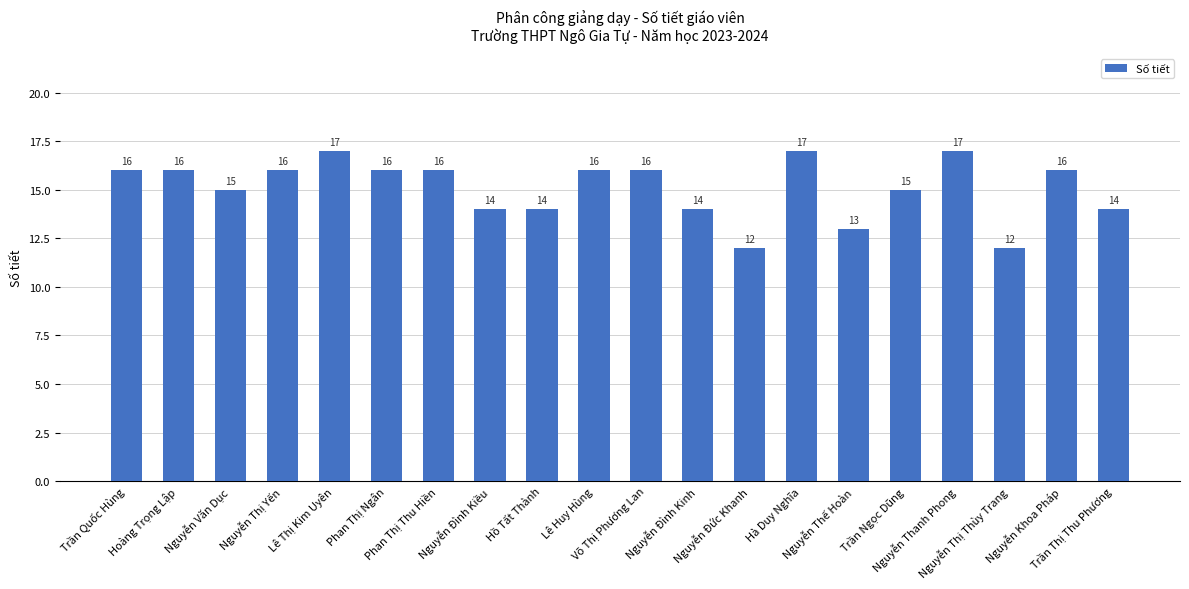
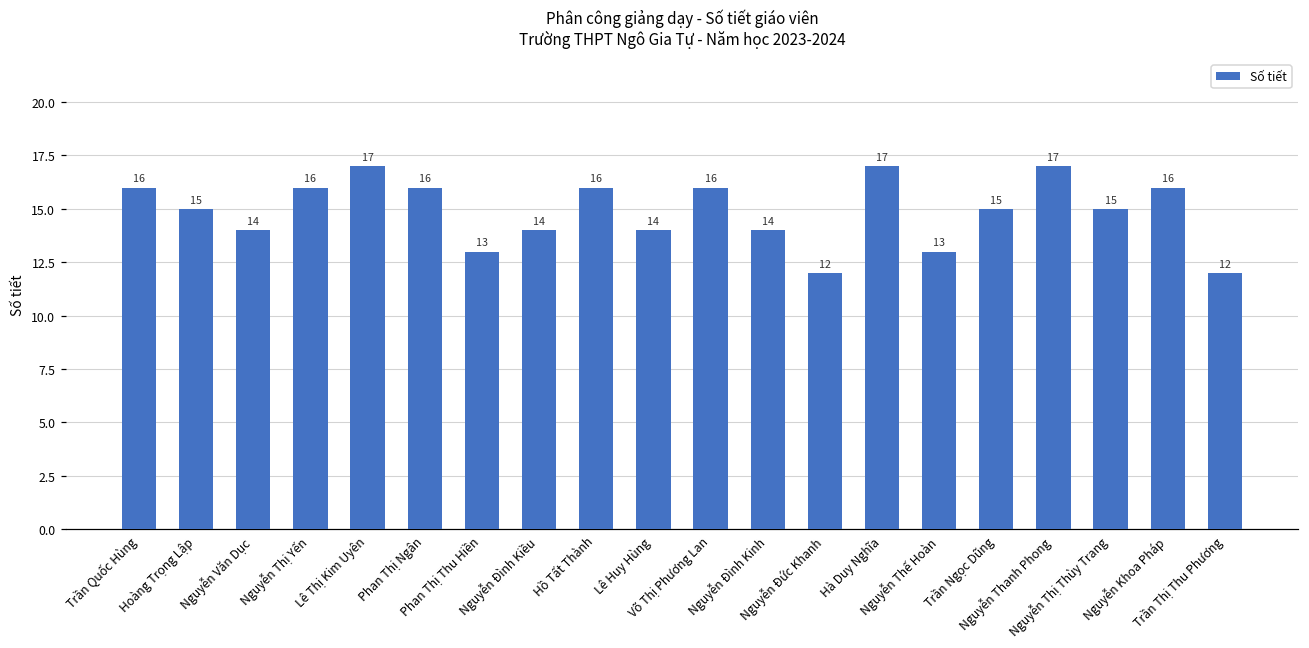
Hoàng Trọng Lập: 16 -> 15
Nguyễn Văn Dục: 15 -> 14
Phan Thị Thu Hiền: 16 -> 13
Hồ Tất Thành: 14 -> 16
Lê Huy Hùng: 16 -> 14
Nguyễn Thị Thùy Trang: 12 -> 15
Trần Thị Thu Phương: 14 -> 12
